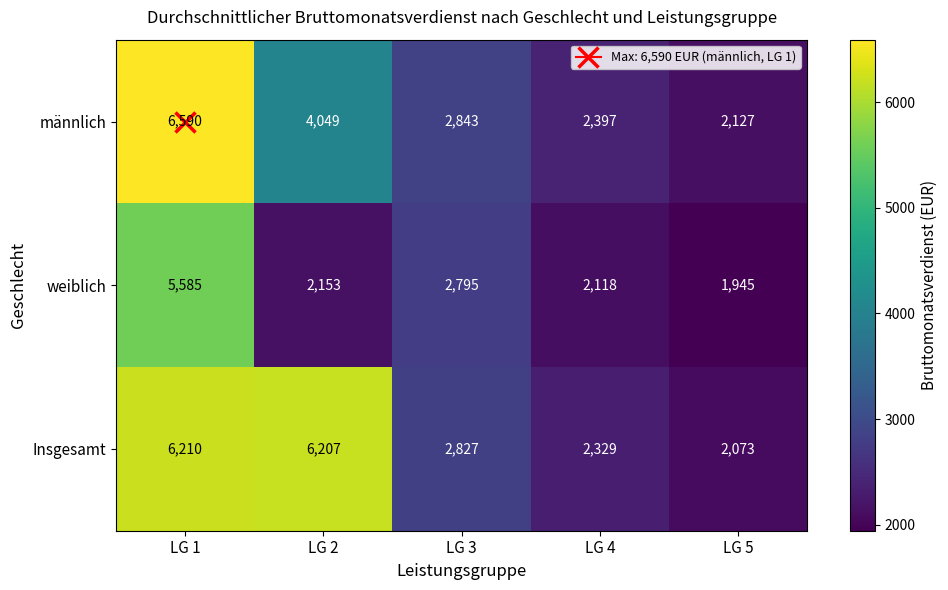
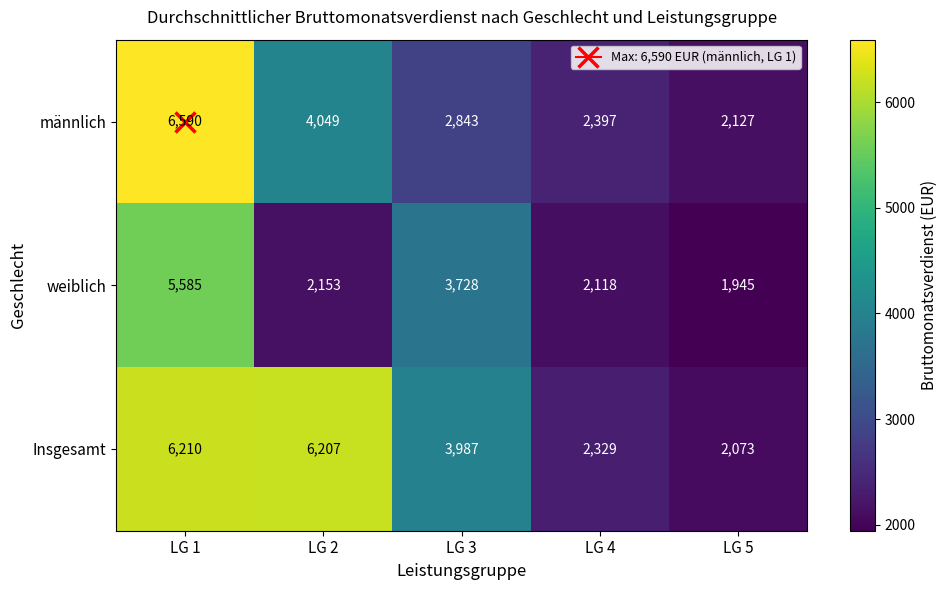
weiblich, LG 3: 2,795 -> 3,728
Insgesamt, LG 3: 2,827 -> 3,987
